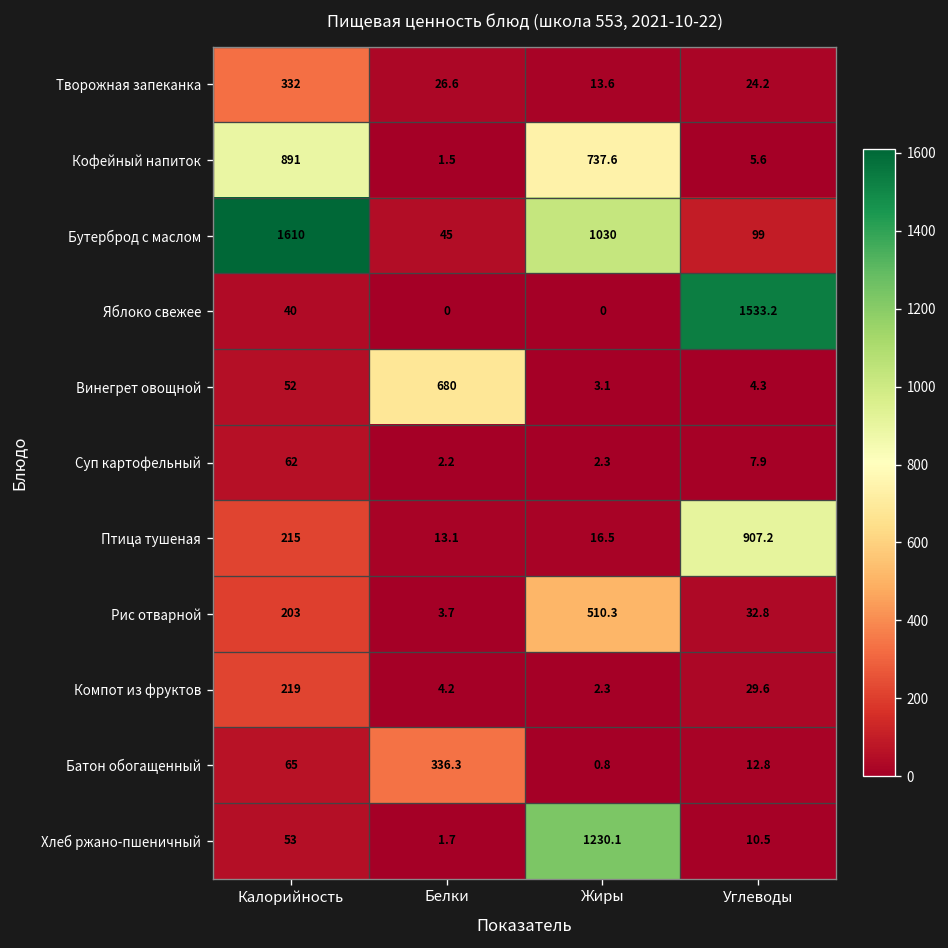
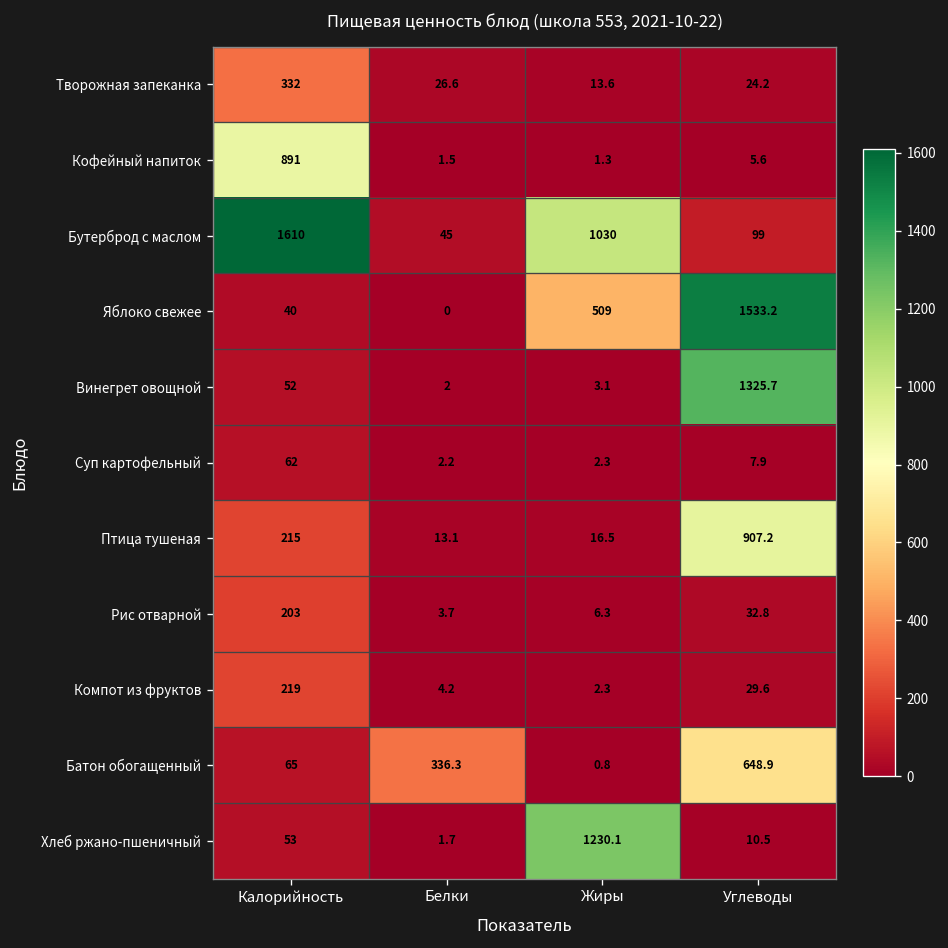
Кофейный напиток, Жиры: 737.6 -> 1.3
Яблоко свежее, Жиры: 0 -> 509
Винегрет овощной, Белки: 680 -> 2
Винегрет овощной, Углеводы: 4.3 -> 1325.7
Рис отварной, Жиры: 510.3 -> 6.3
Батон обогащенный, Углеводы: 12.8 -> 648.9
